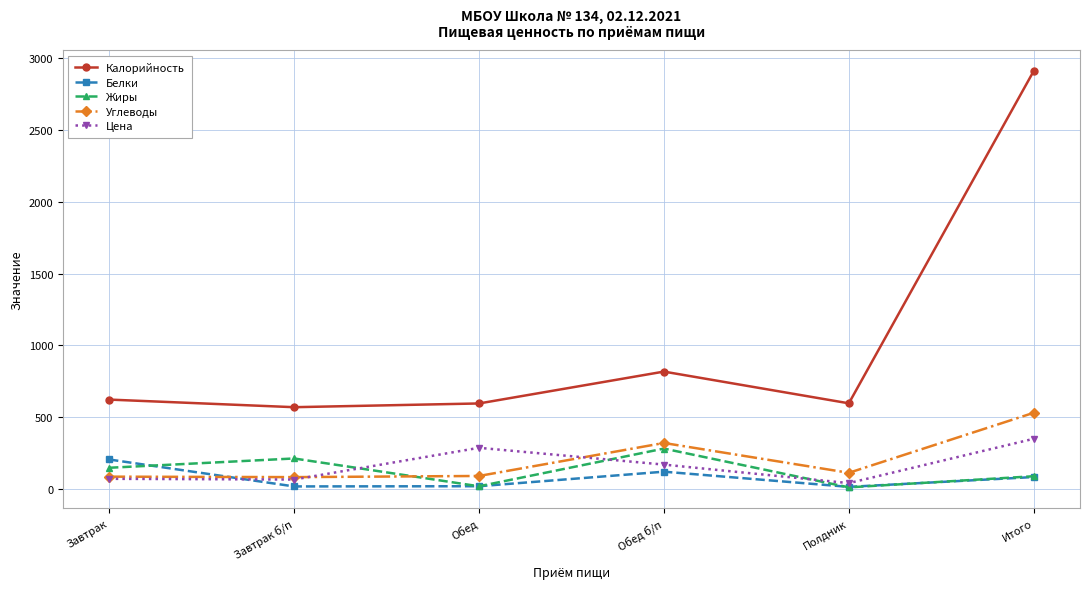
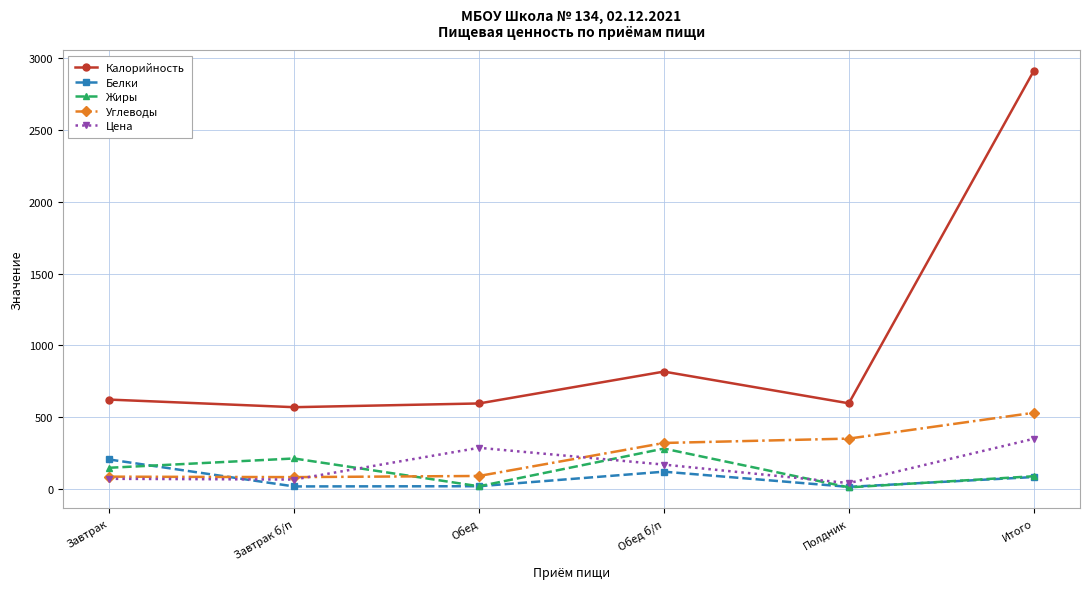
Углеводы, Полдник: 110 -> 350
